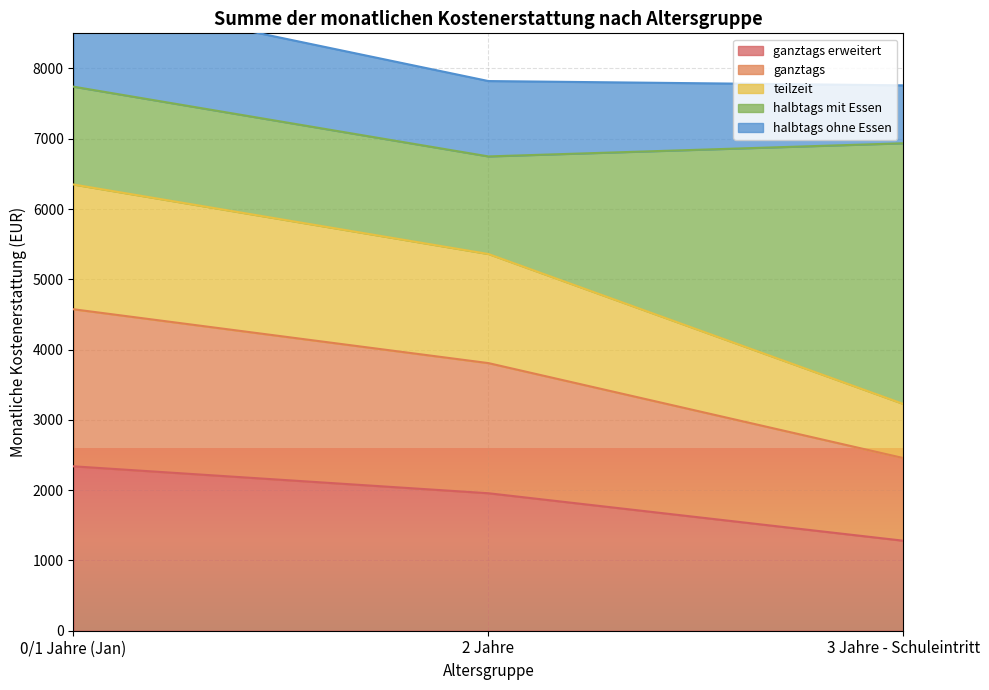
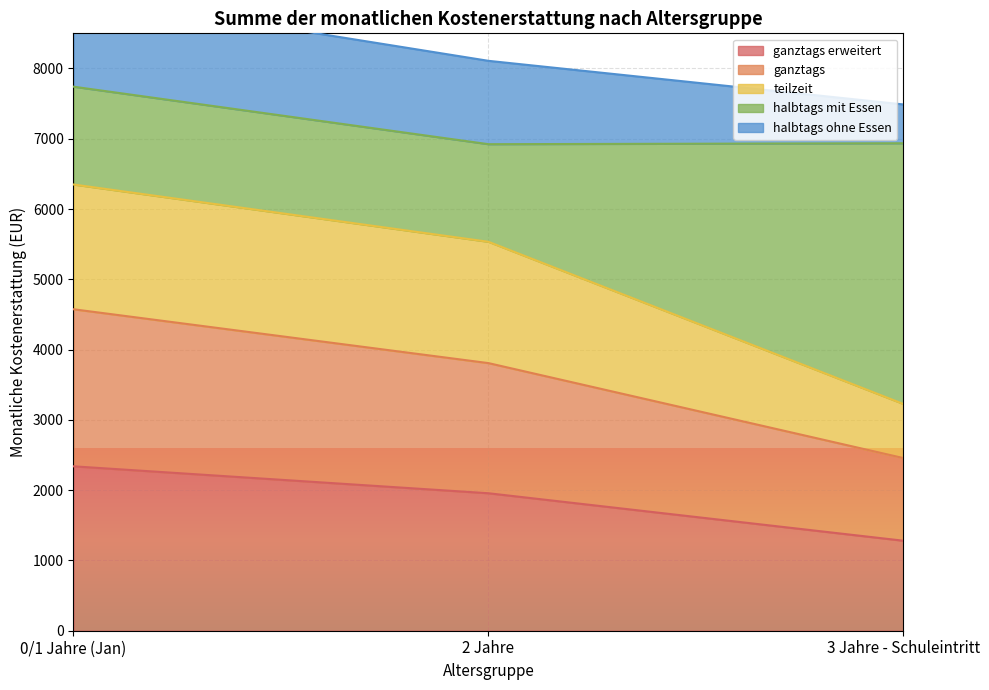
teilzeit, 2 Jahre: 1600 -> 1700
halbtags ohne Essen, 2 Jahre: 1100 -> 1200
halbtags ohne Essen, 3 Jahre - Schuleintritt: 800 -> 600
